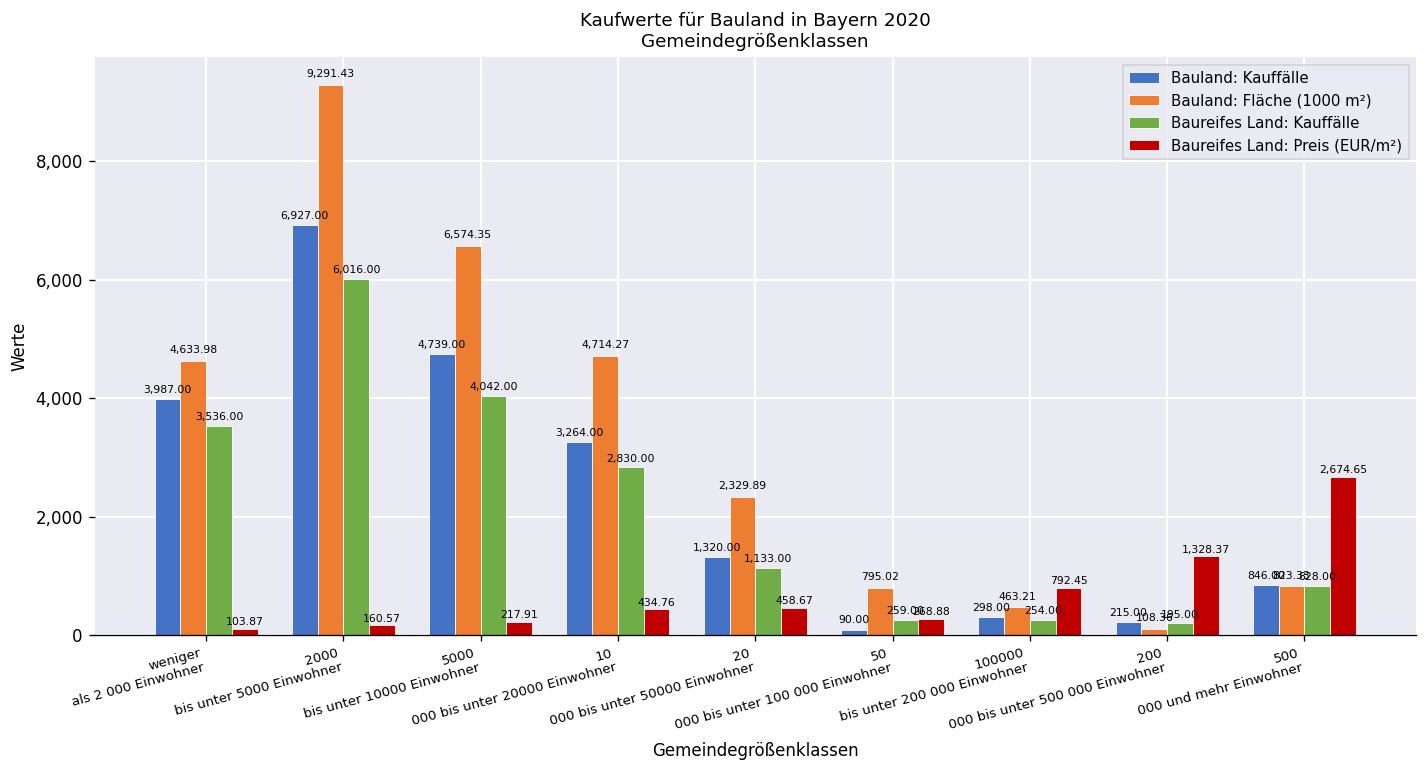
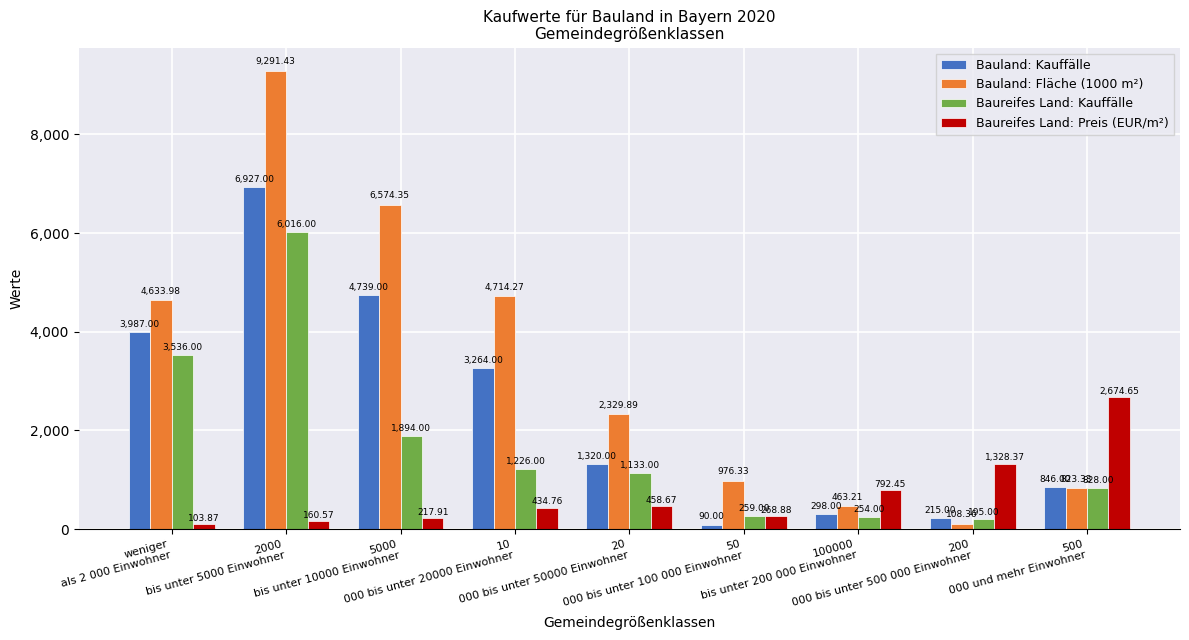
Baureifes Land: Kauffälle, 5000 bis unter 10000 Einwohner: 4,042.00 -> 1,894.00
Baureifes Land: Kauffälle, 10 000 bis unter 20000 Einwohner: 2,830.00 -> 1,226.00
Bauland: Fläche (1000 m²), 50 000 bis unter 100 000 Einwohner: 795.02 -> 976.33
